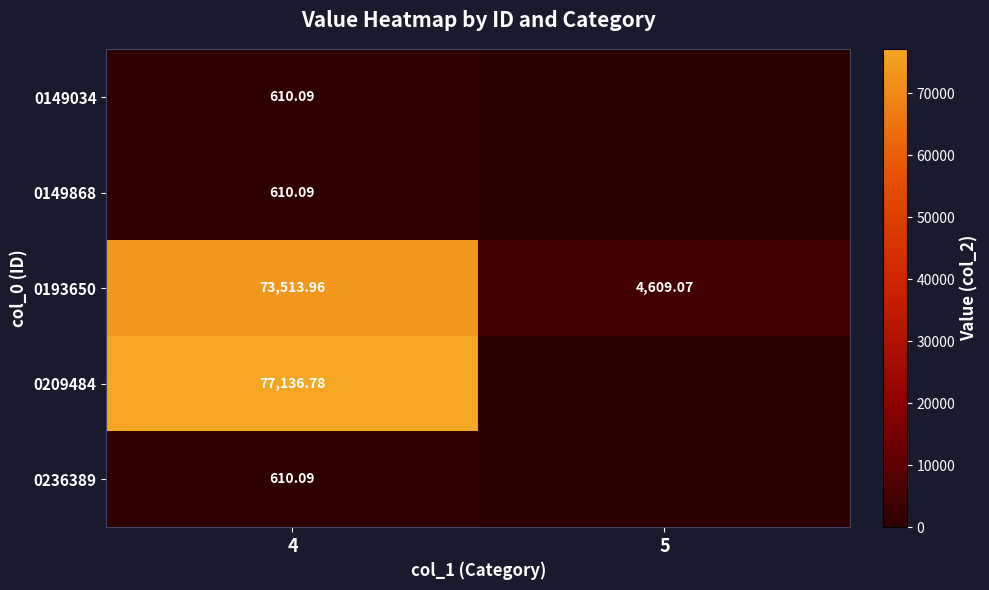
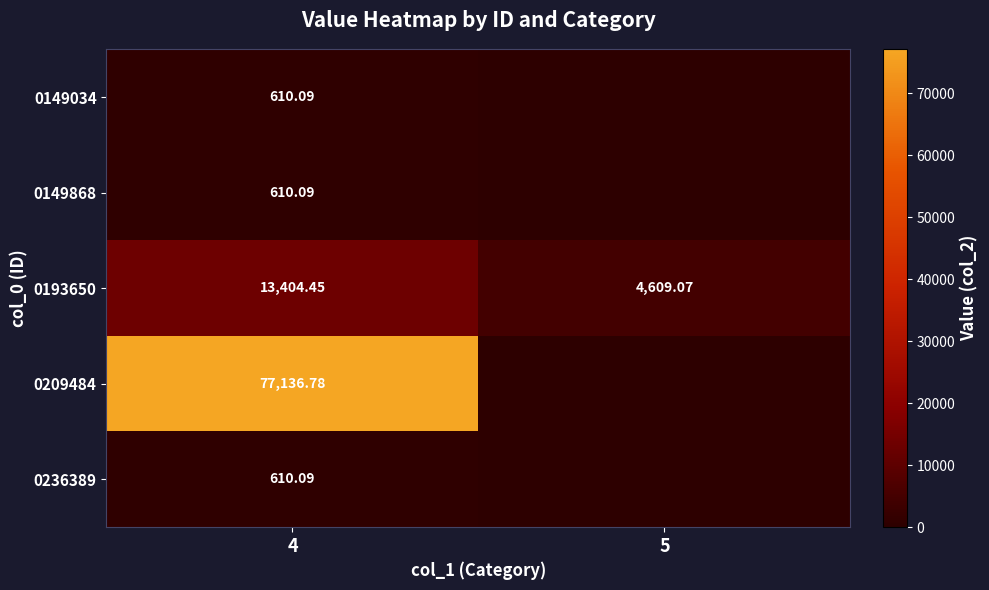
0193650, 4: 73,513.96 -> 13,404.45
